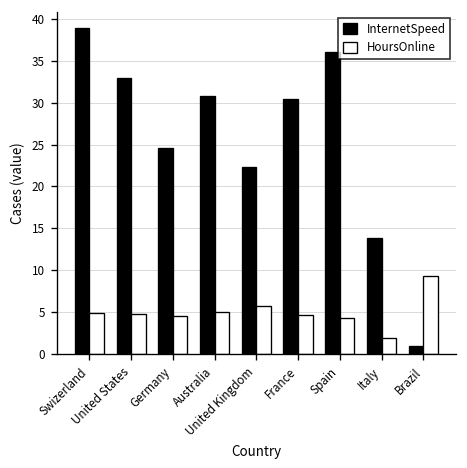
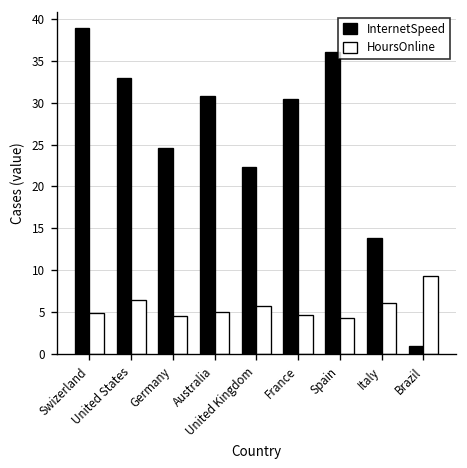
HoursOnline, United States: 5 -> 7
HoursOnline, Italy: 2 -> 6
